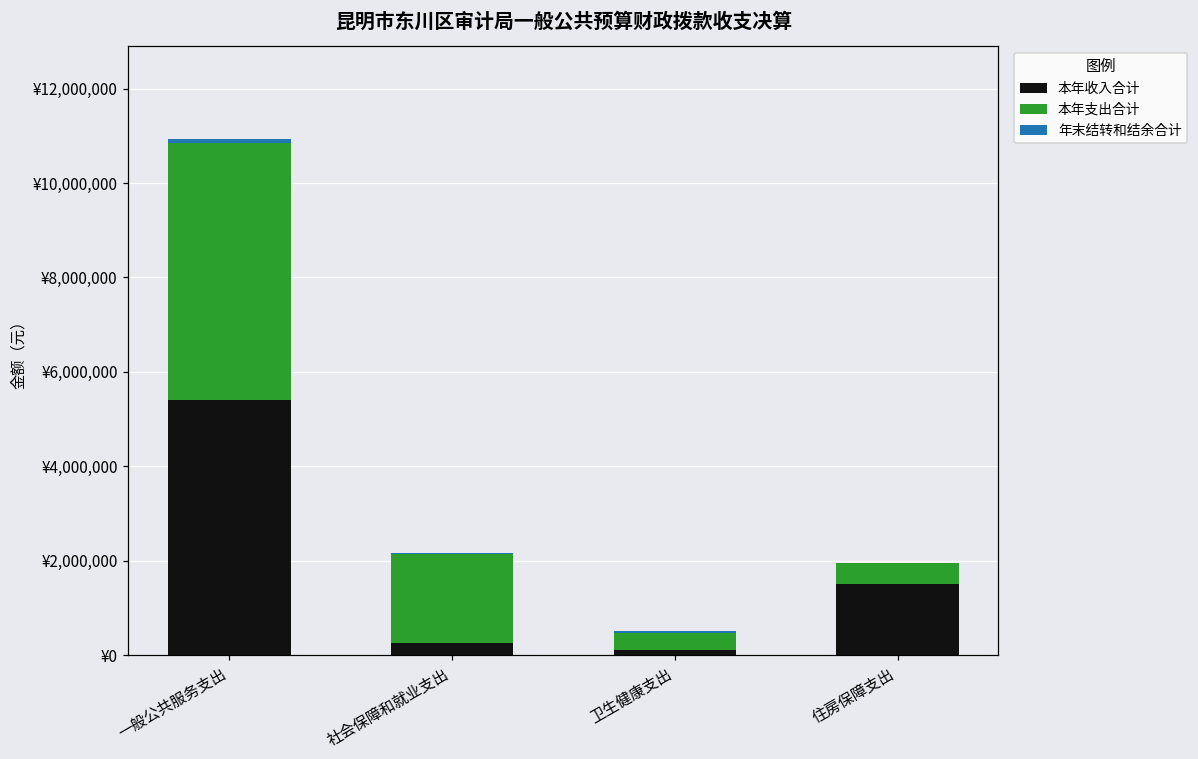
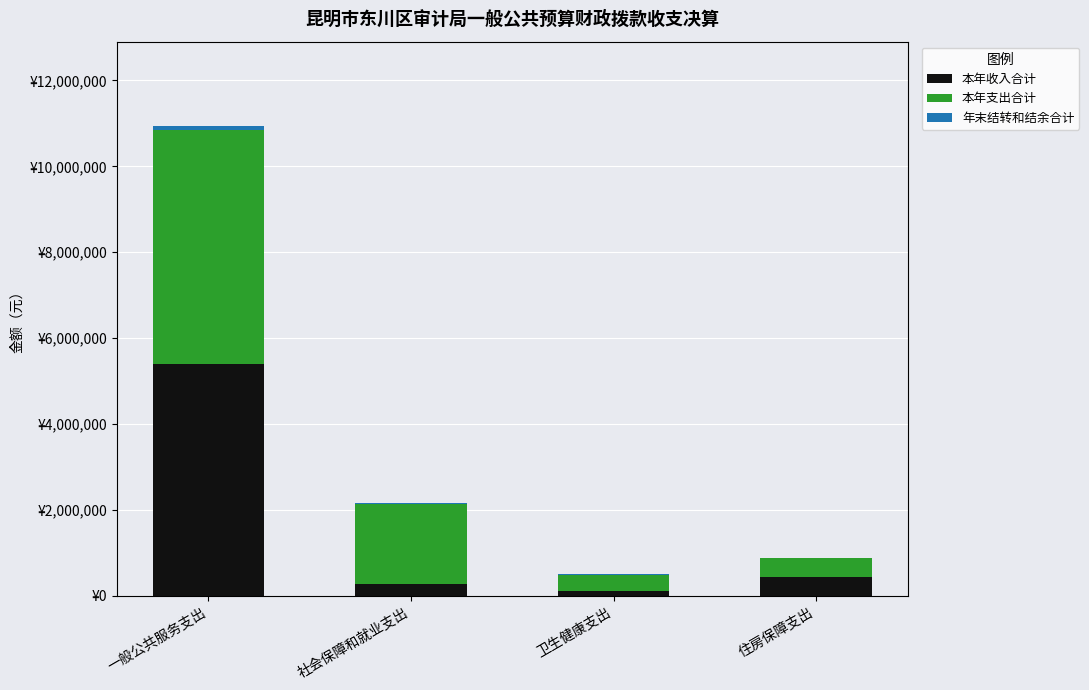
本年收入合计, 住房保障支出: ¥1,500,000 -> ¥400,000
